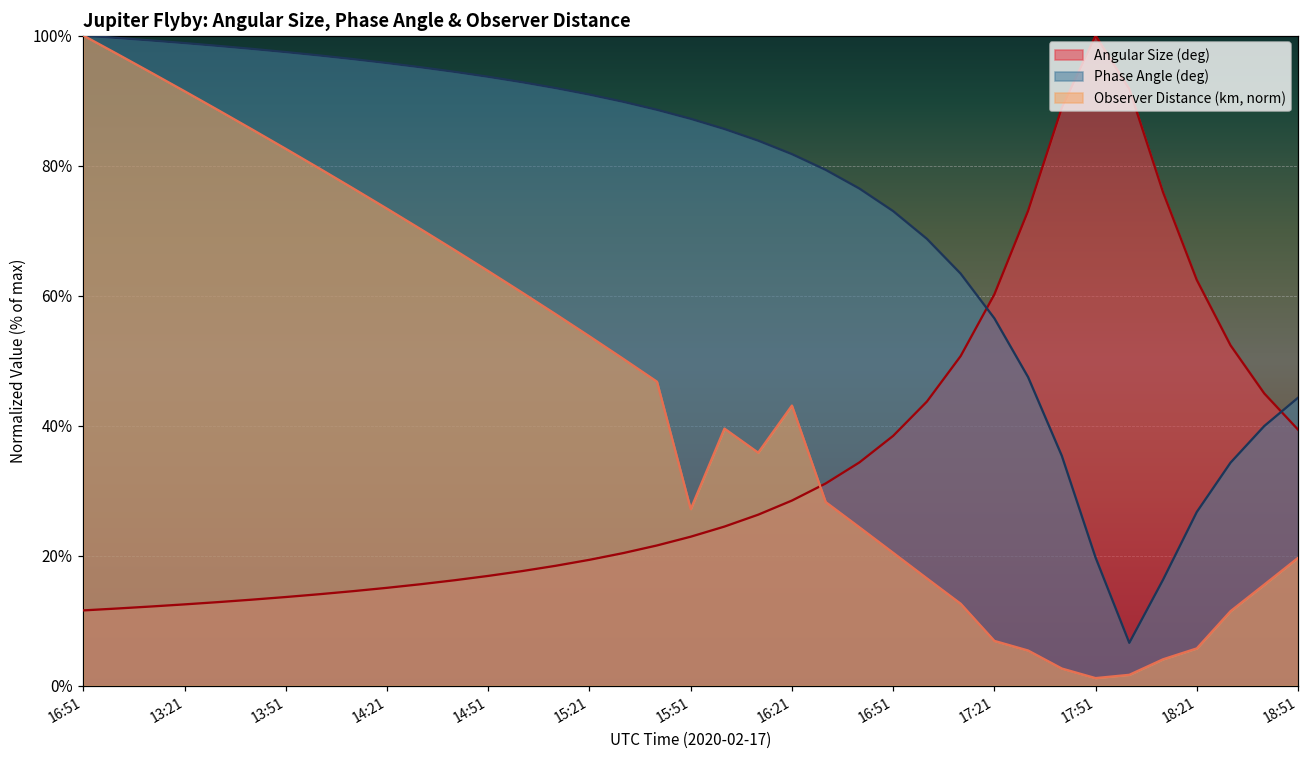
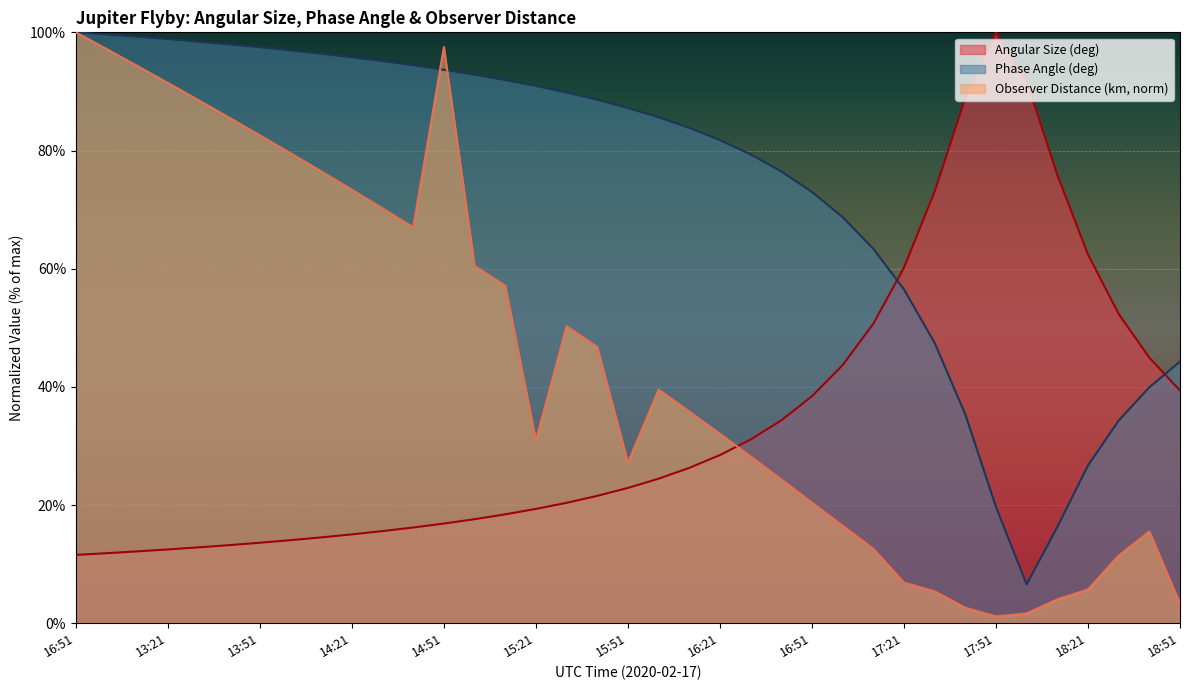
Observer Distance (km, norm), 14:51: 64% -> 98%
Observer Distance (km, norm), 15:21: 54% -> 31%
Observer Distance (km, norm), 16:21: 43% -> 32%
Observer Distance (km, norm), 18:51: 20% -> 3%
